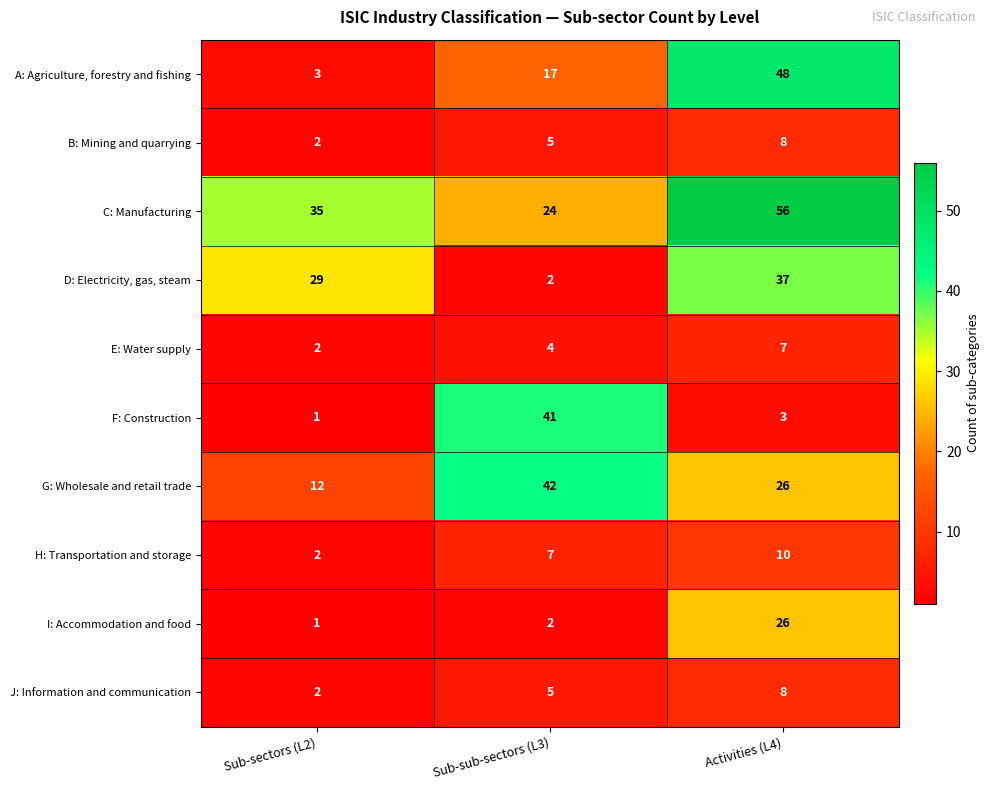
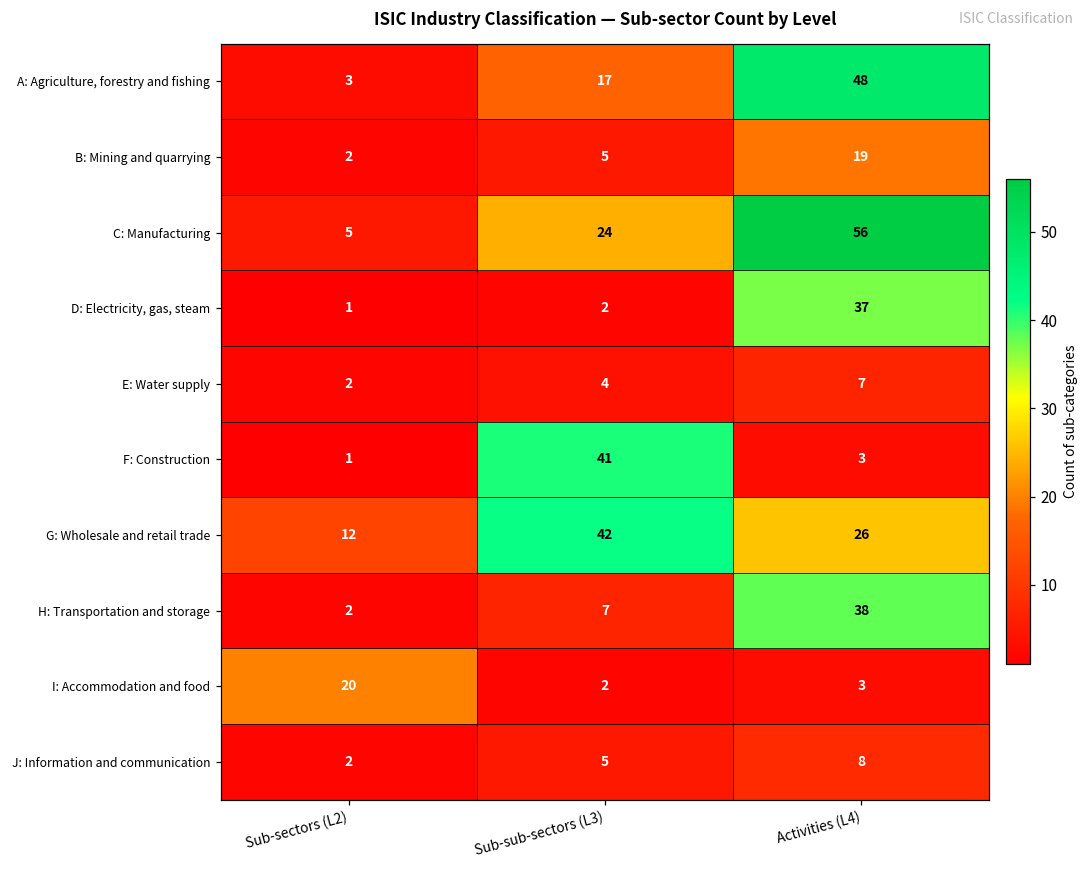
B: Mining and quarrying, Activities (L4): 8 -> 19
C: Manufacturing, Sub-sectors (L2): 35 -> 5
D: Electricity, gas, steam, Sub-sectors (L2): 29 -> 1
H: Transportation and storage, Activities (L4): 10 -> 38
I: Accommodation and food, Sub-sectors (L2): 1 -> 20
I: Accommodation and food, Activities (L4): 26 -> 3
